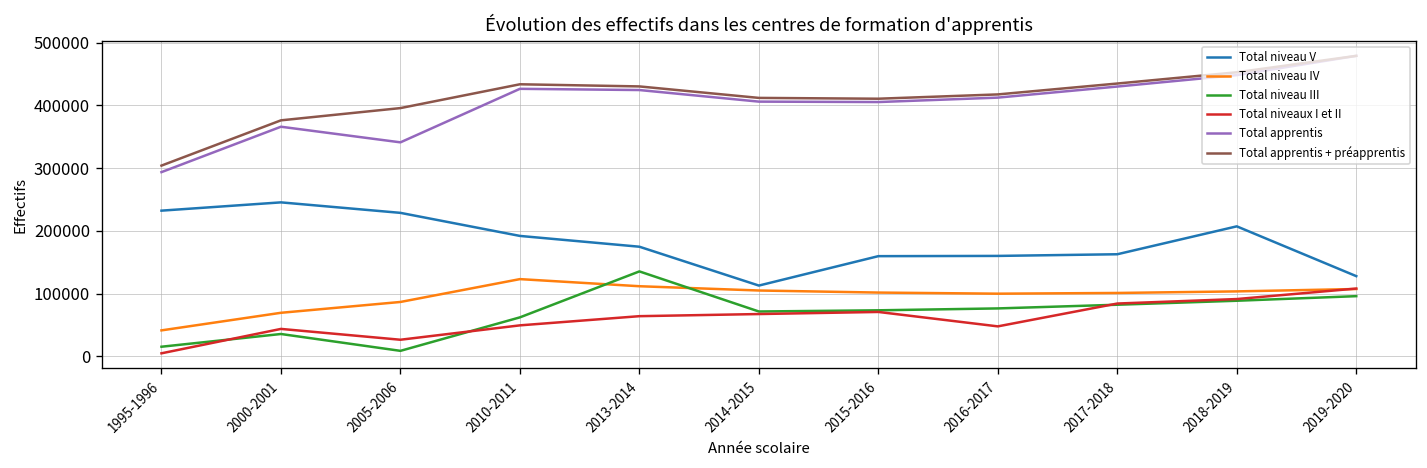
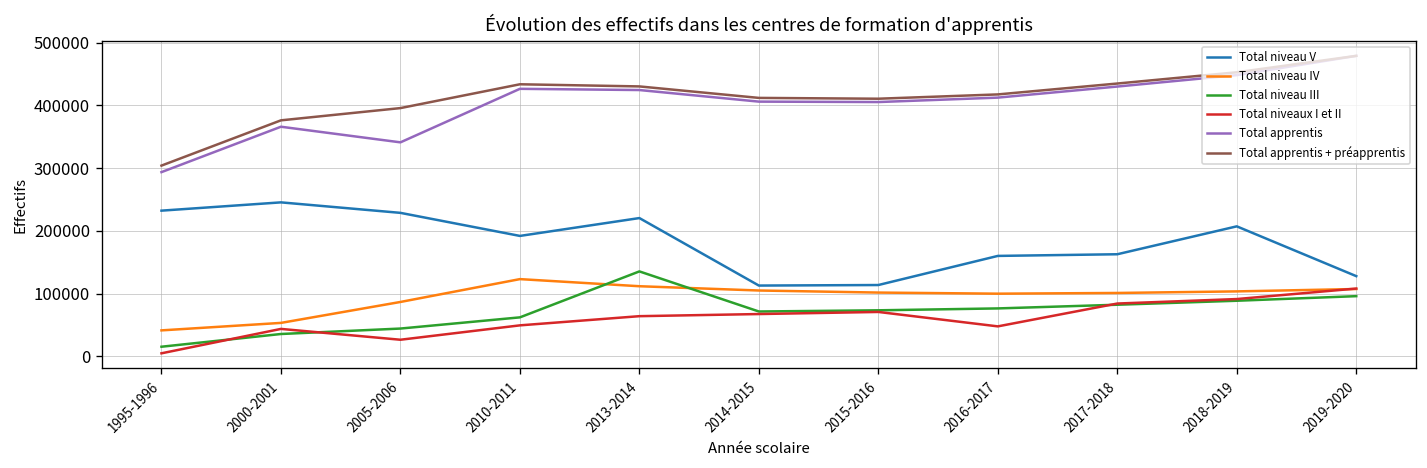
Total niveau IV, 2000-2001: 70000 -> 50000
Total niveau III, 2005-2006: 10000 -> 40000
Total niveau V, 2013-2014: 170000 -> 220000
Total niveau V, 2015-2016: 160000 -> 110000
